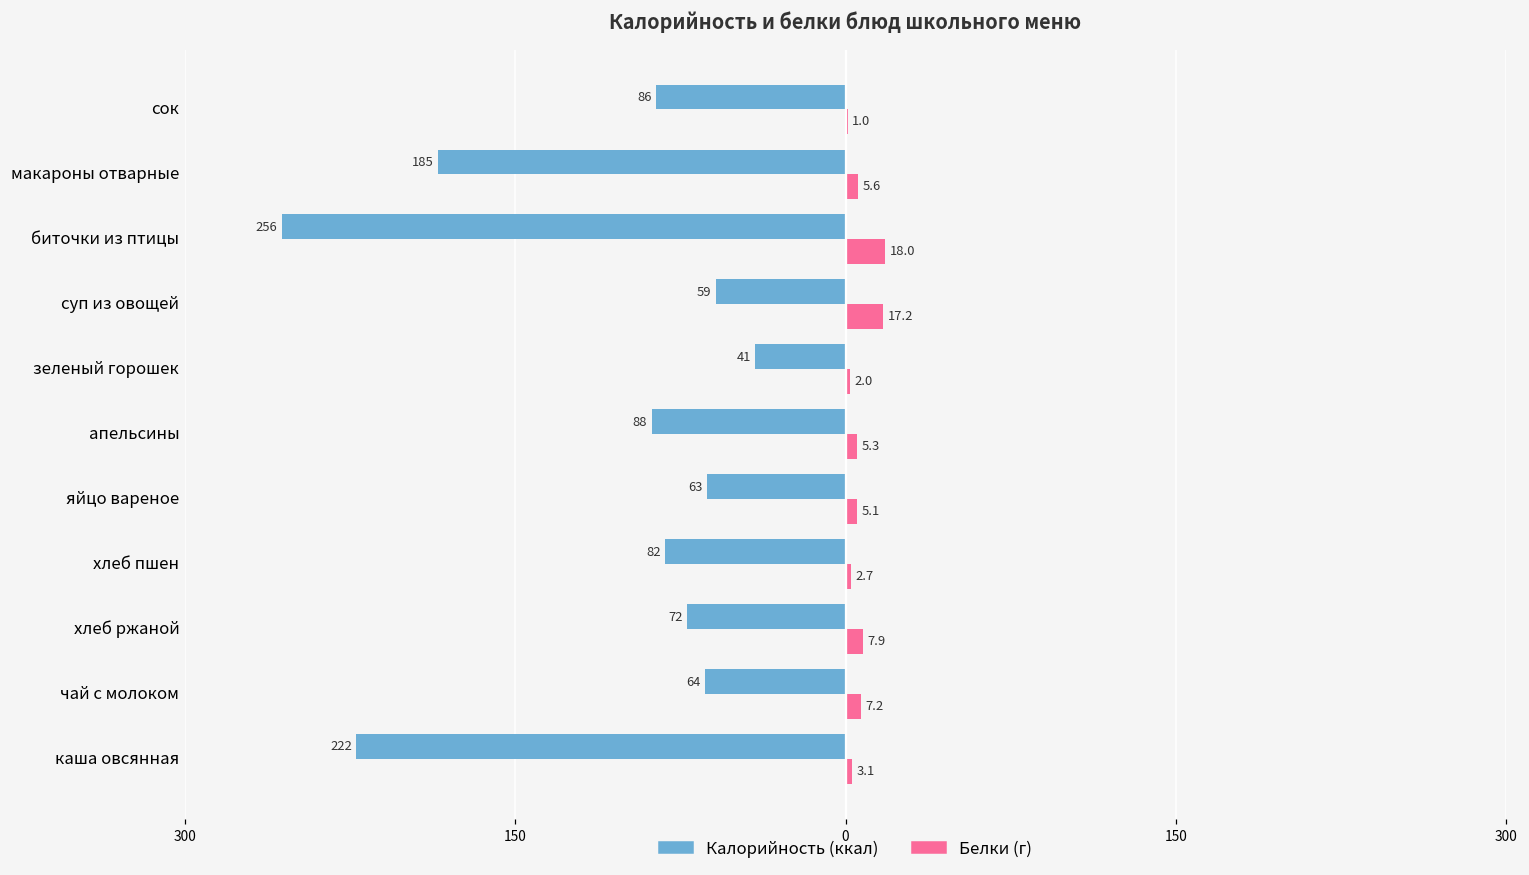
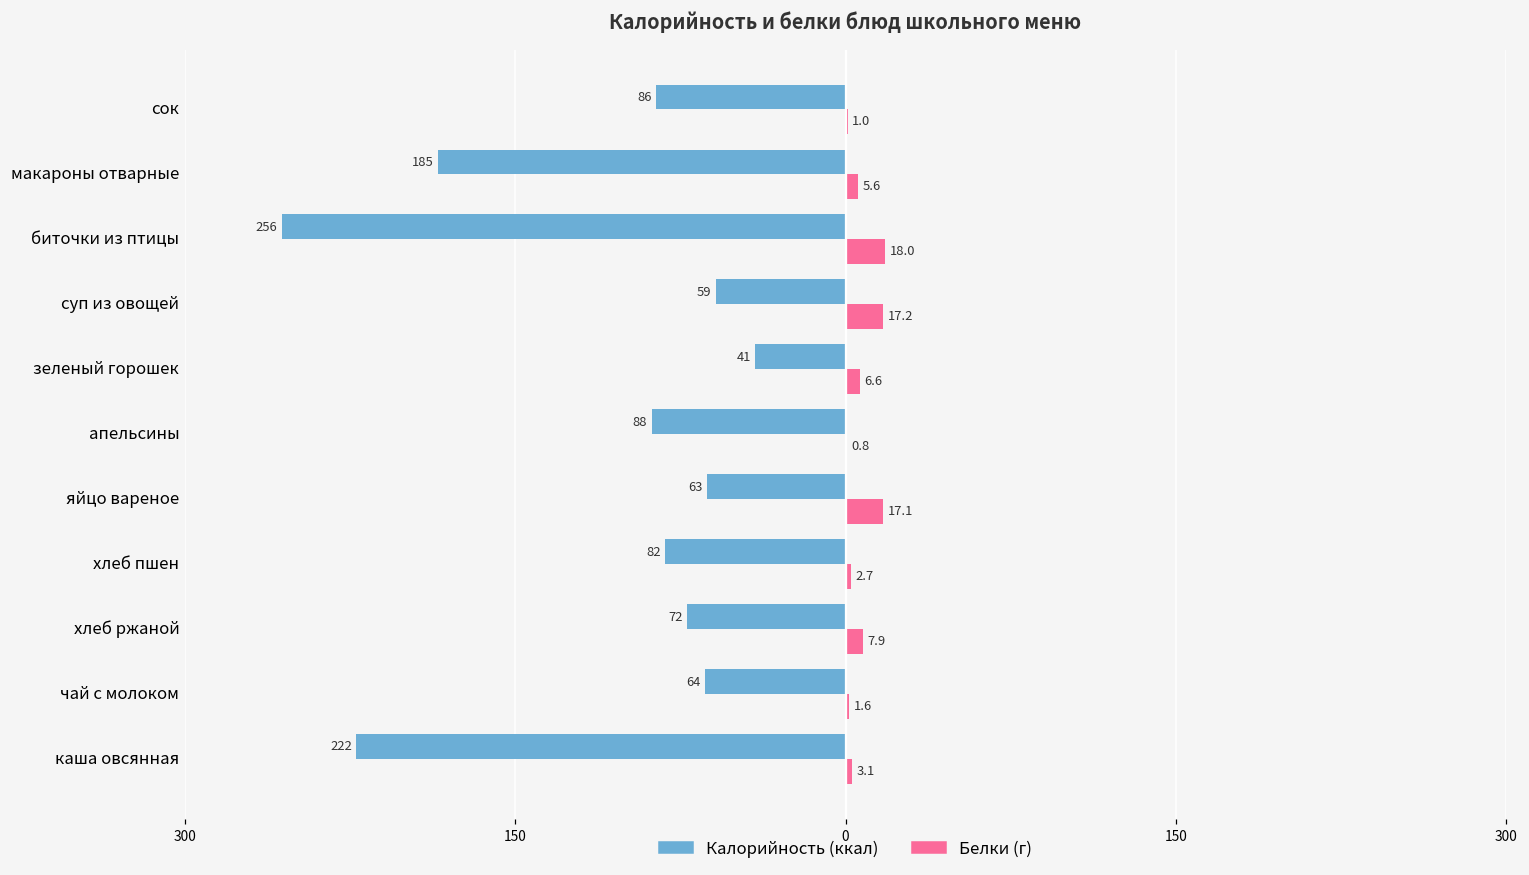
Белки (г), зеленый горошек: 2.0 -> 6.6
Белки (г), апельсины: 5.3 -> 0.8
Белки (г), яйцо вареное: 5.1 -> 17.1
Белки (г), чай с молоком: 7.2 -> 1.6
